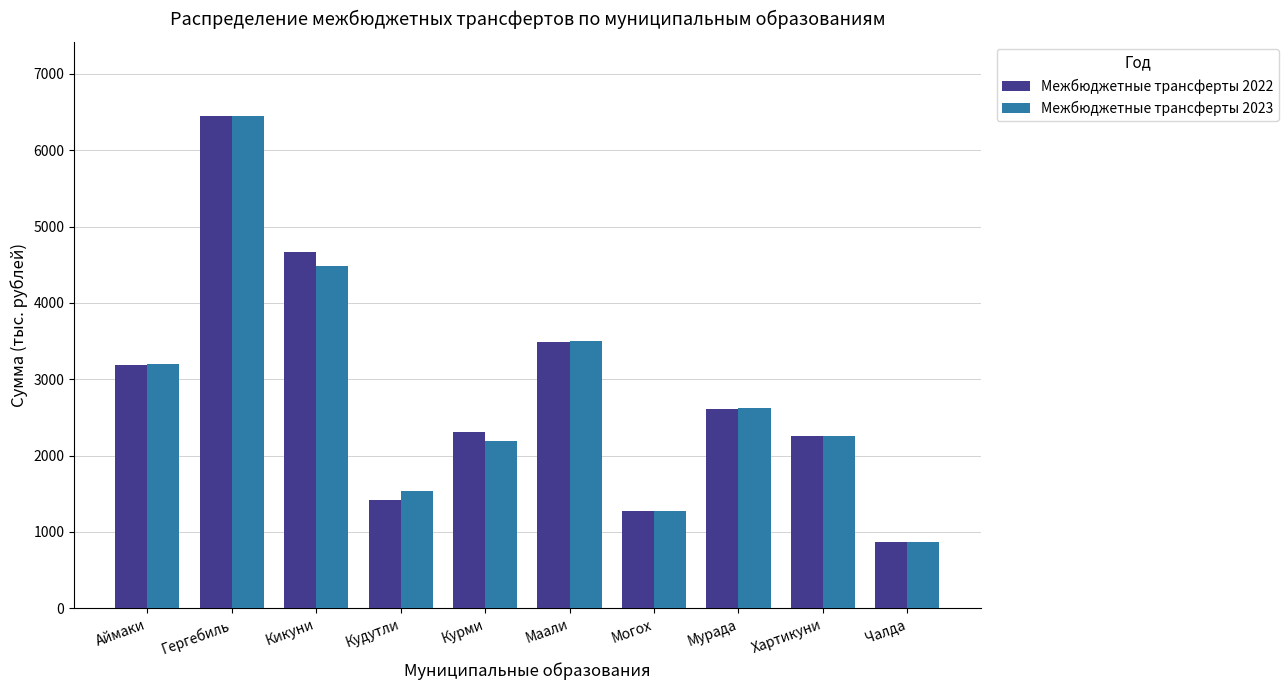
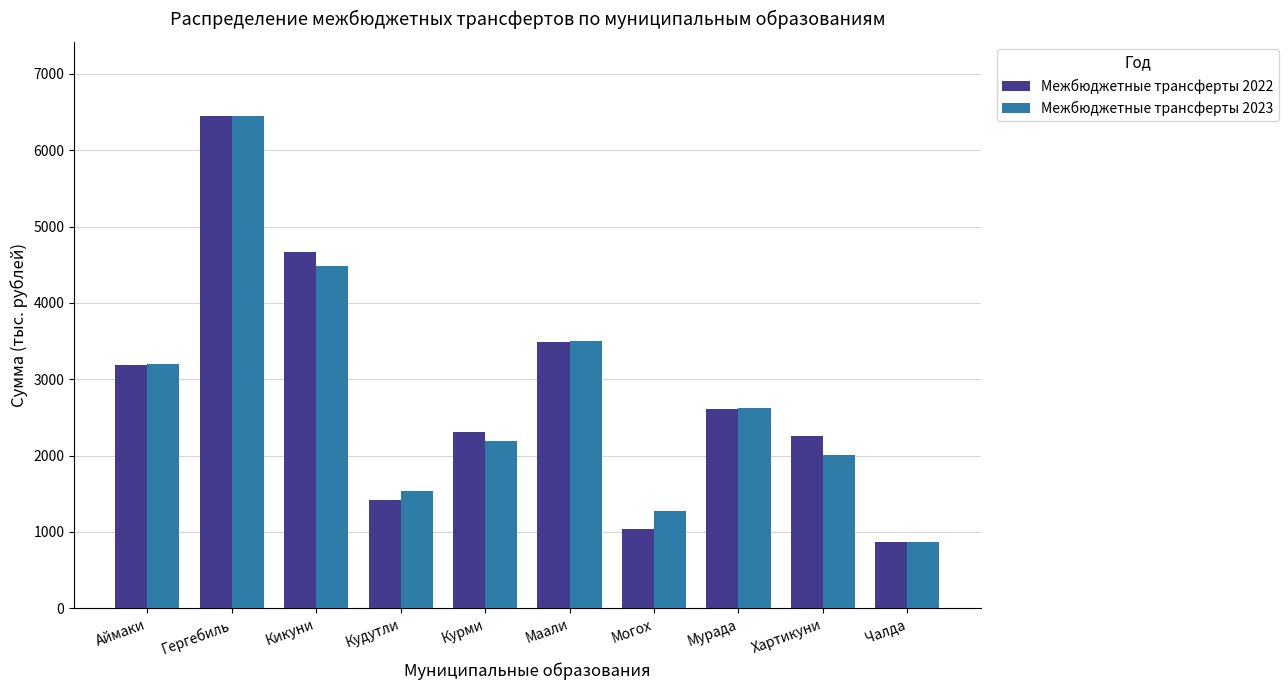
Межбюджетные трансферты 2022, Могох: 1300 -> 1000
Межбюджетные трансферты 2023, Хартикуни: 2300 -> 2000
